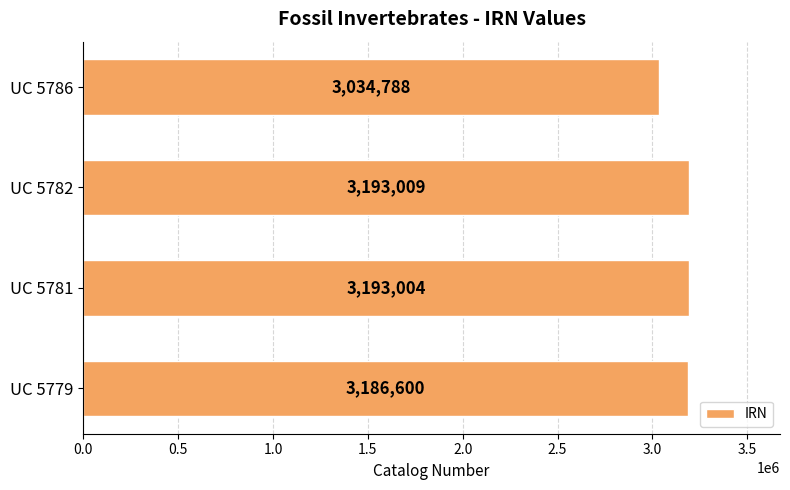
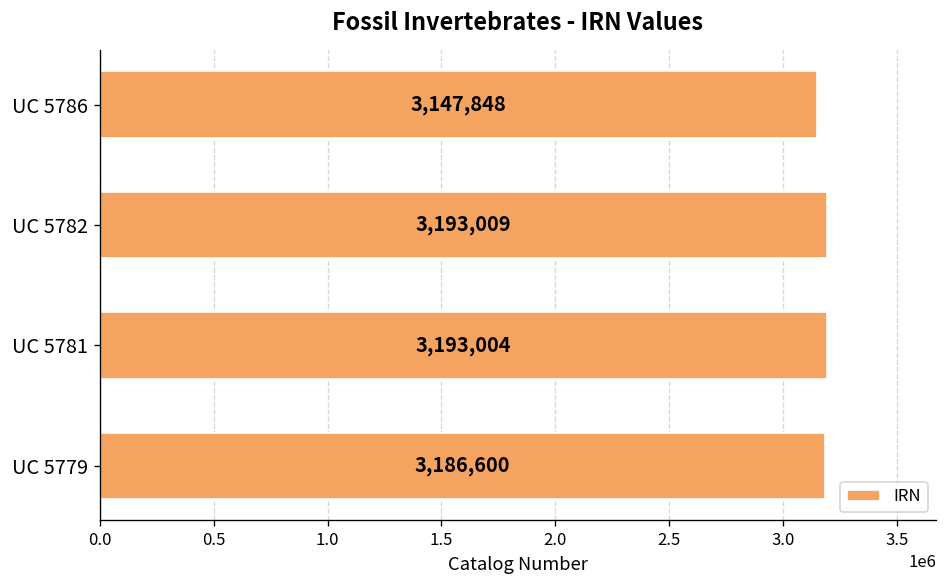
UC 5786: 3,034,788 -> 3,147,848
